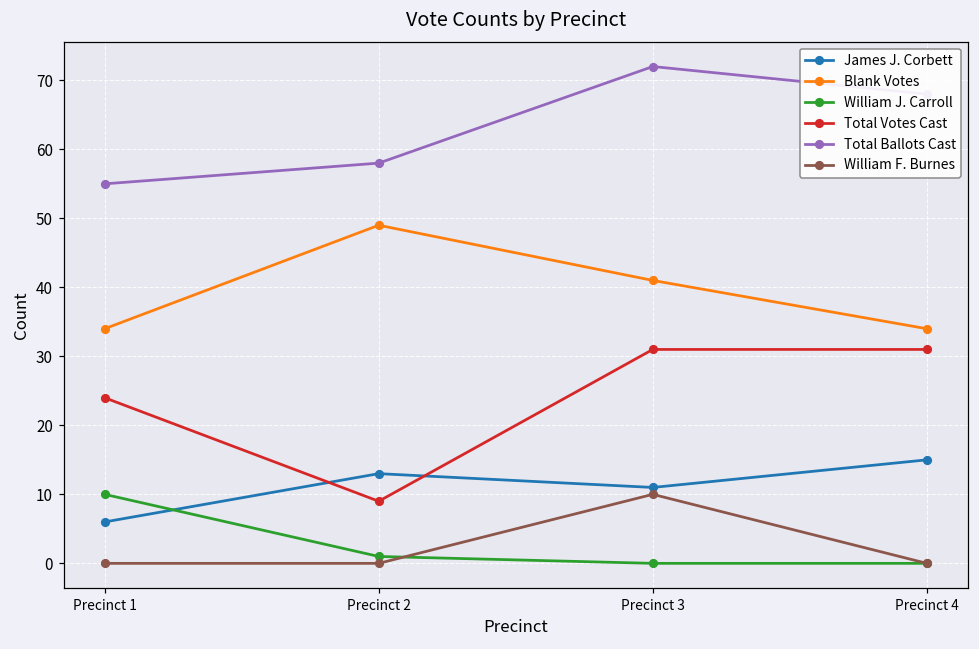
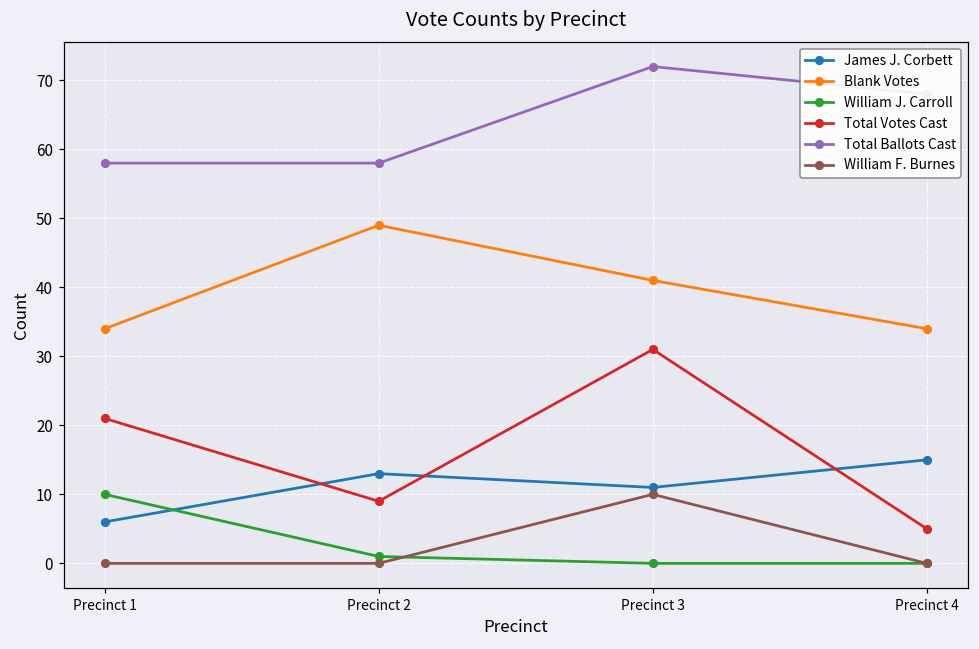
Total Votes Cast, Precinct 1: 24 -> 21
Total Ballots Cast, Precinct 1: 55 -> 58
Total Votes Cast, Precinct 4: 31 -> 5
